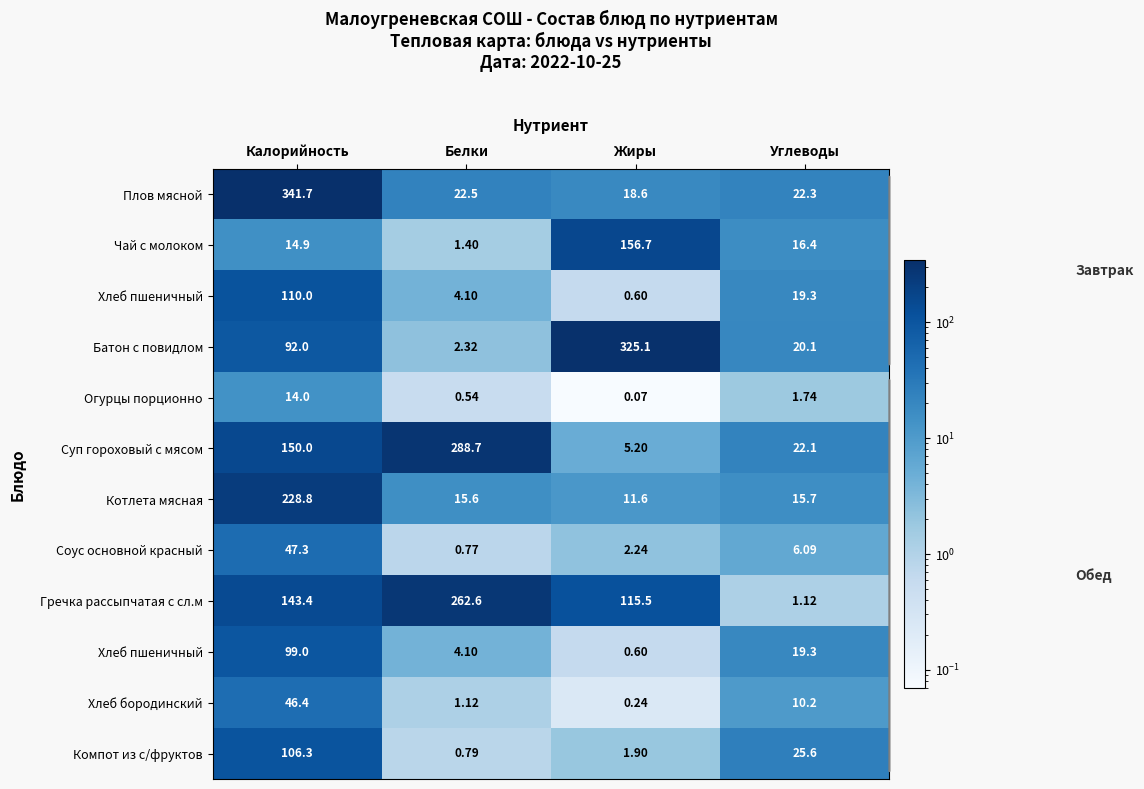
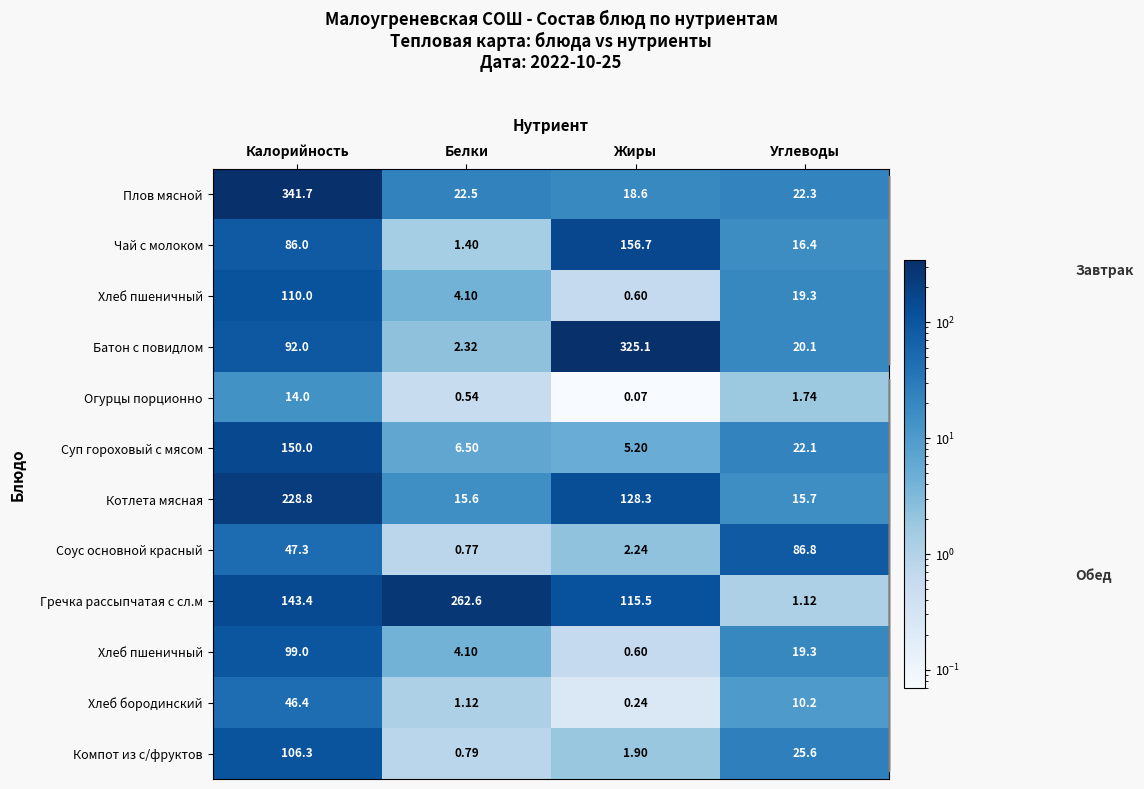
Чай с молоком, Калорийность: 14.9 -> 86.0
Суп гороховый с мясом, Белки: 288.7 -> 6.50
Котлета мясная, Жиры: 11.6 -> 128.3
Соус основной красный, Углеводы: 6.09 -> 86.8
